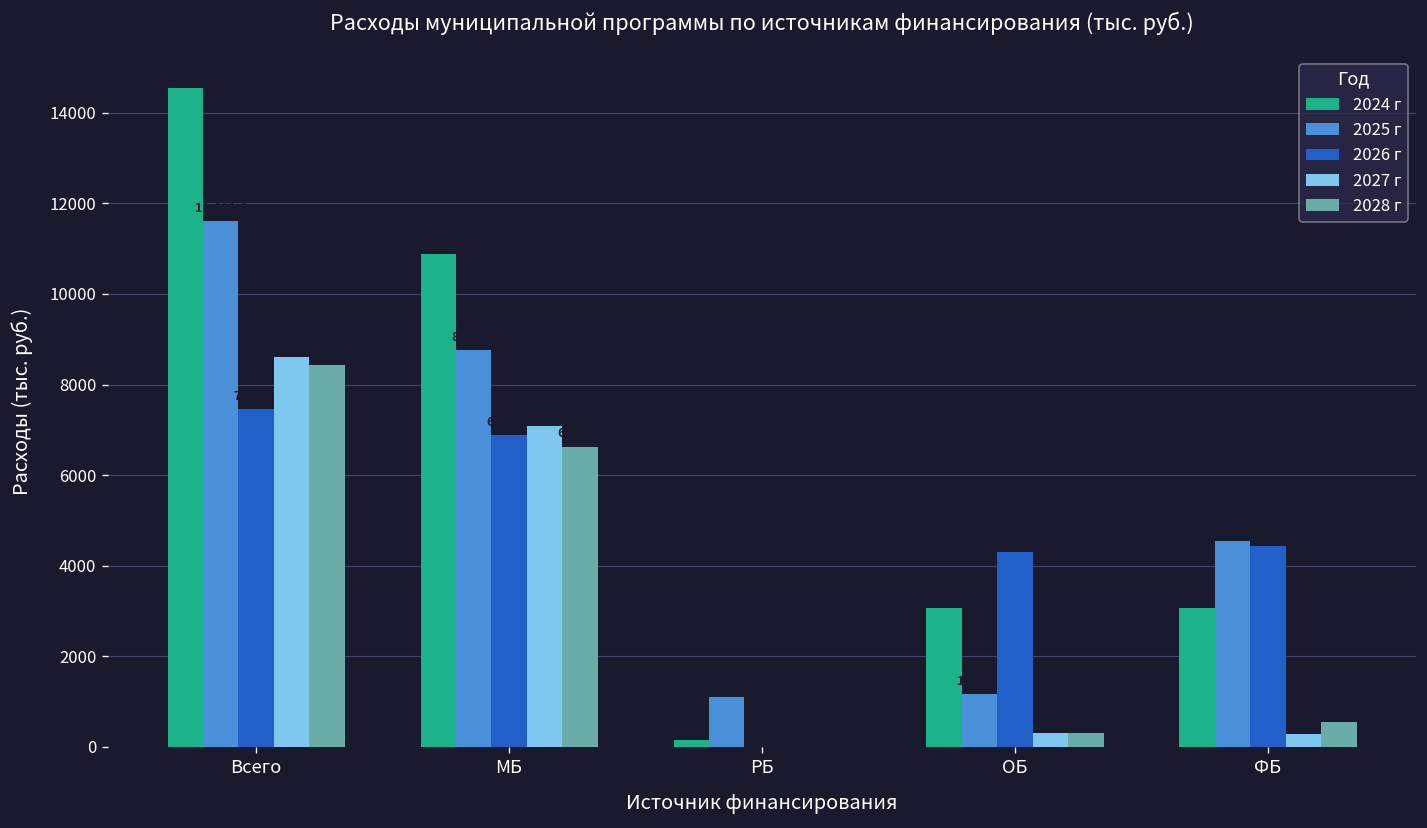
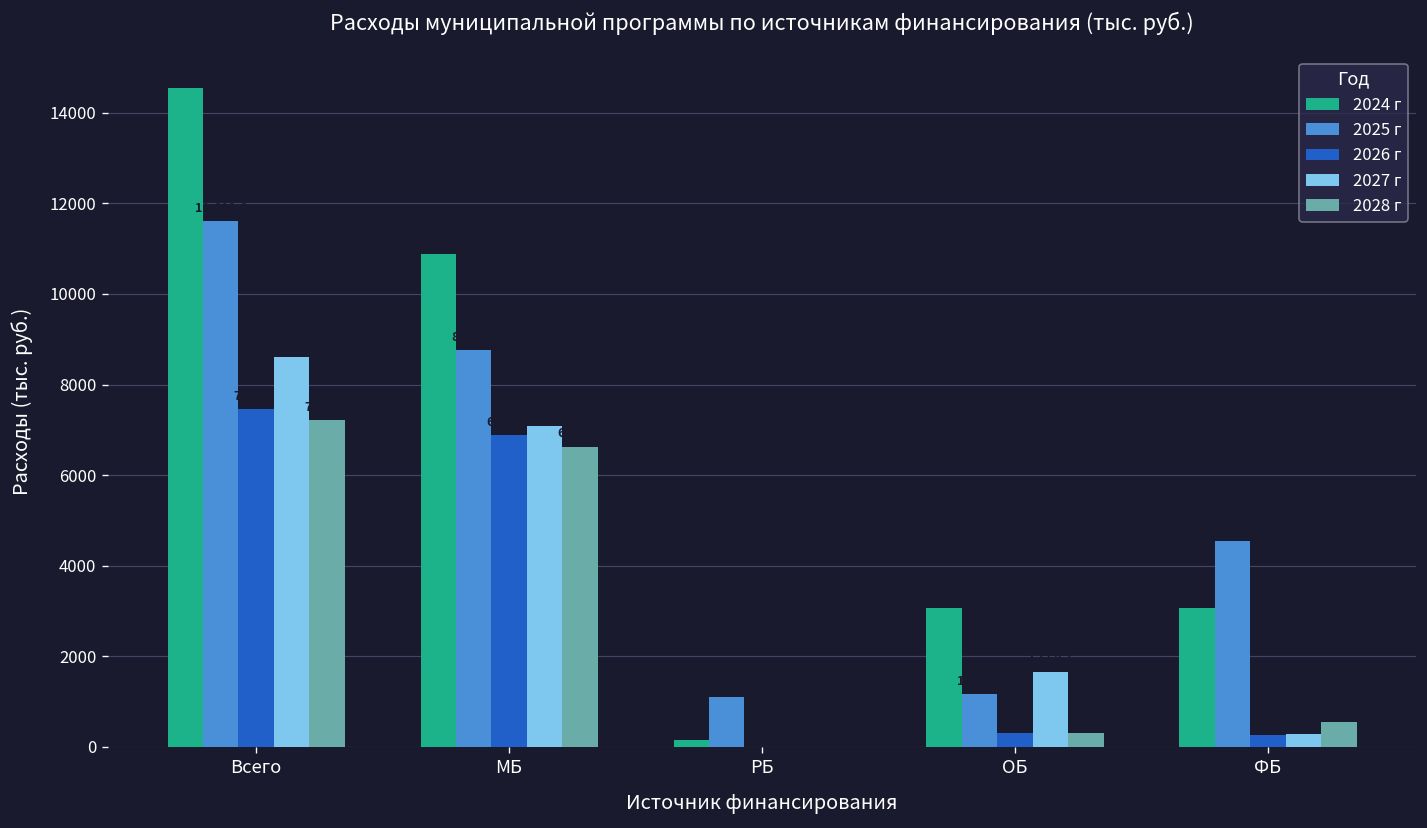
2028 г, Всего: 8400 -> 7200
2026 г, ОБ: 4300 -> 300
2027 г, ОБ: 300 -> 1700
2026 г, ФБ: 4400 -> 300
